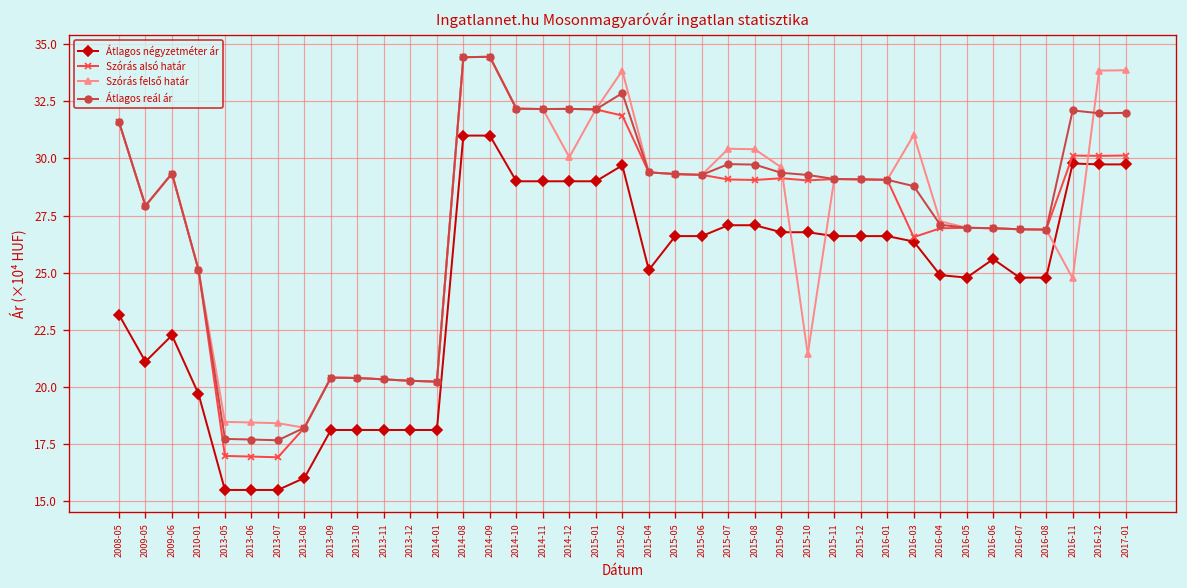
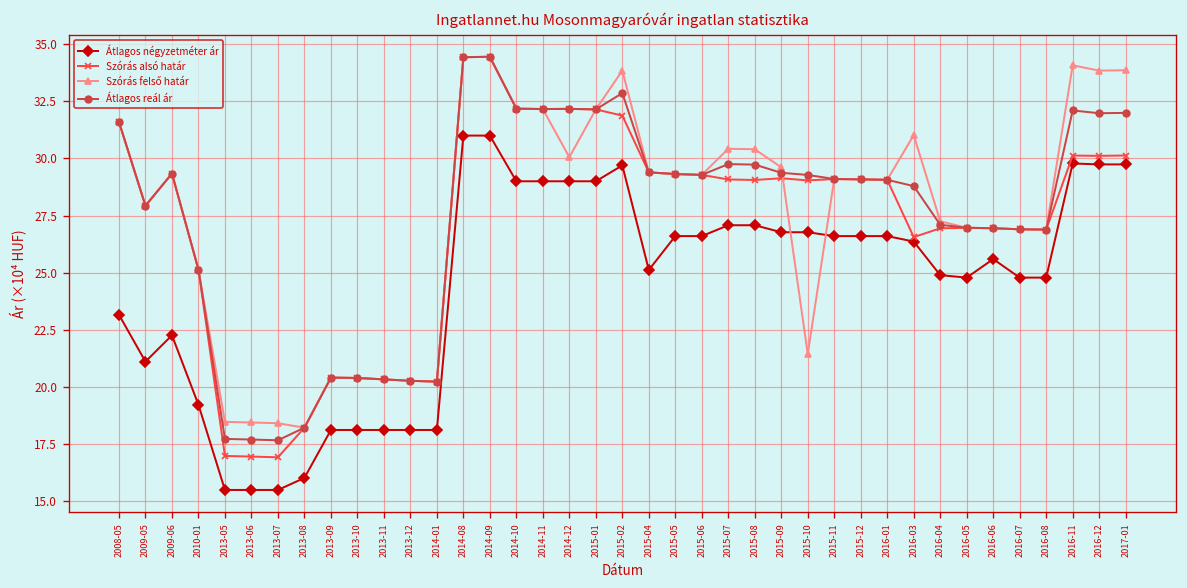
Átlagos négyzetméter ár, 2010-01: 19.7 -> 19.2
Szórás felső határ, 2016-11: 24.8 -> 34.1
